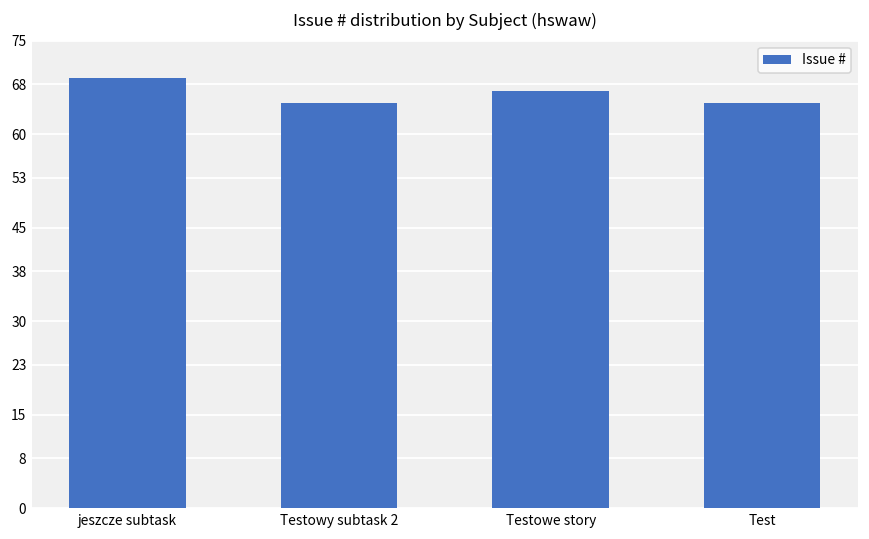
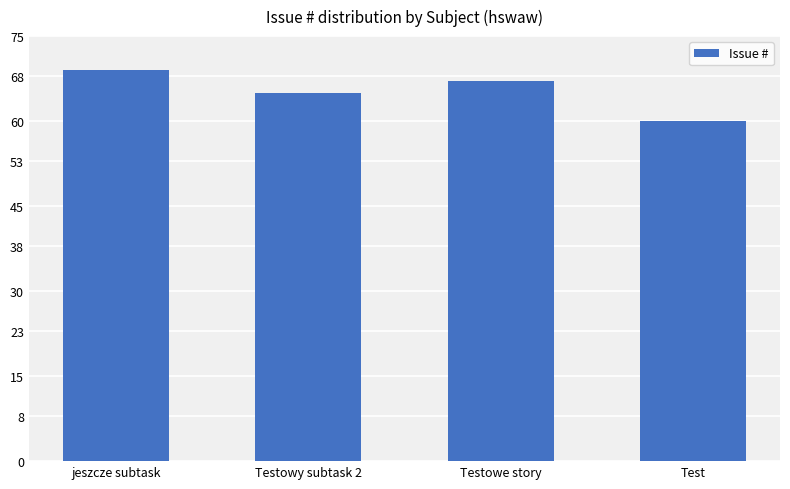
Test: 65 -> 60
